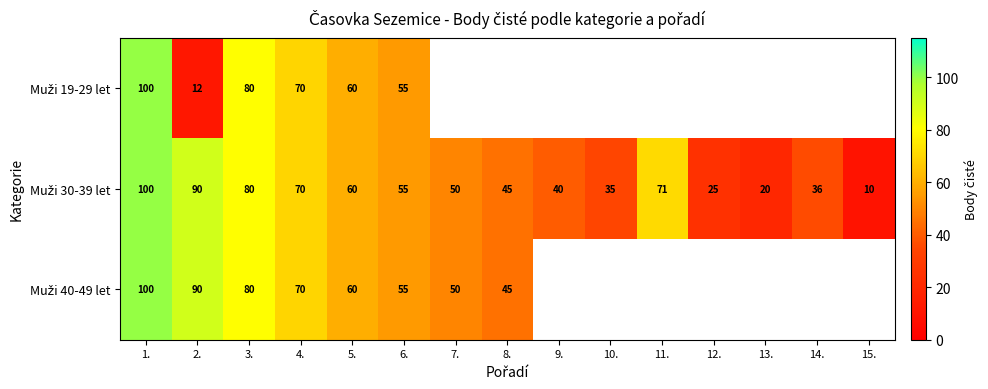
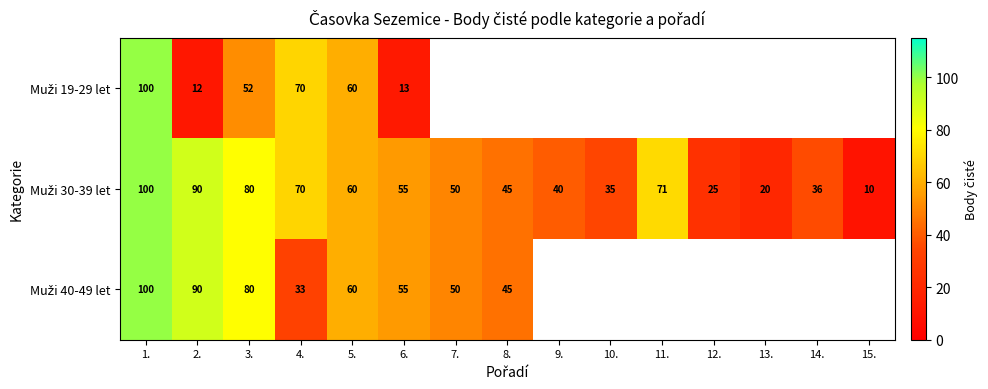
Muži 19-29 let, 3.: 80 -> 52
Muži 19-29 let, 6.: 55 -> 13
Muži 40-49 let, 4.: 70 -> 33
